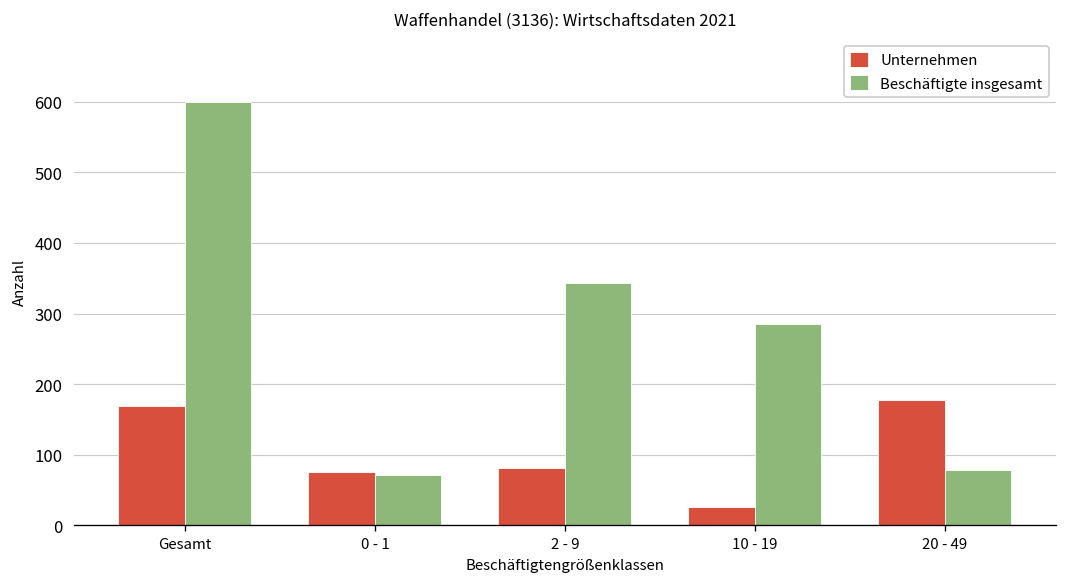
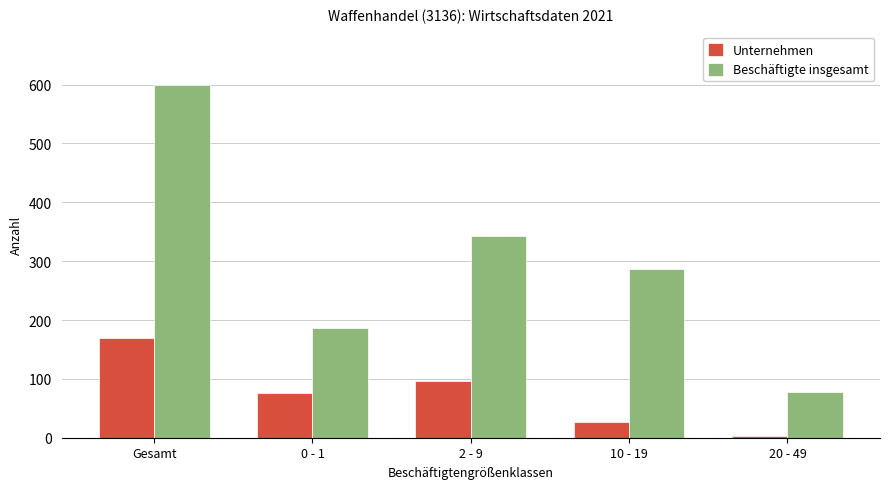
Beschäftigte insgesamt, 0 - 1: 70 -> 190
Unternehmen, 2 - 9: 80 -> 100
Unternehmen, 20 - 49: 180 -> 0
